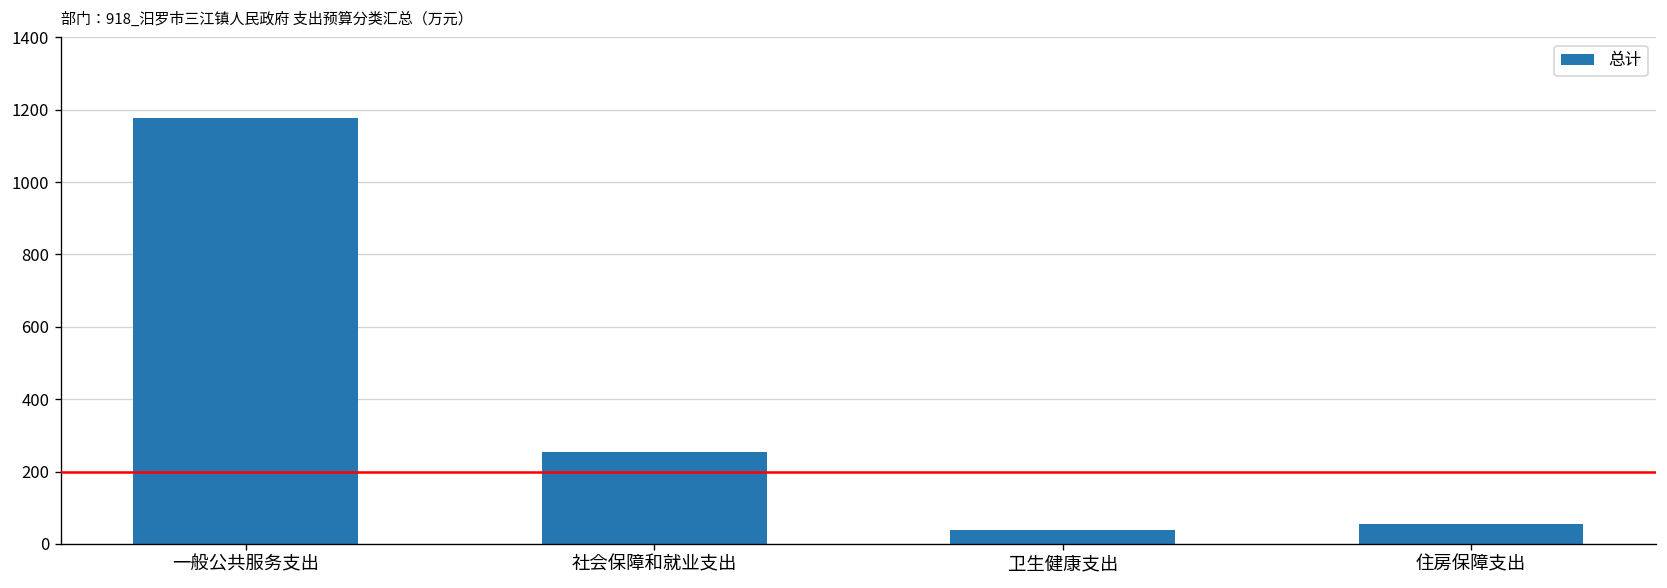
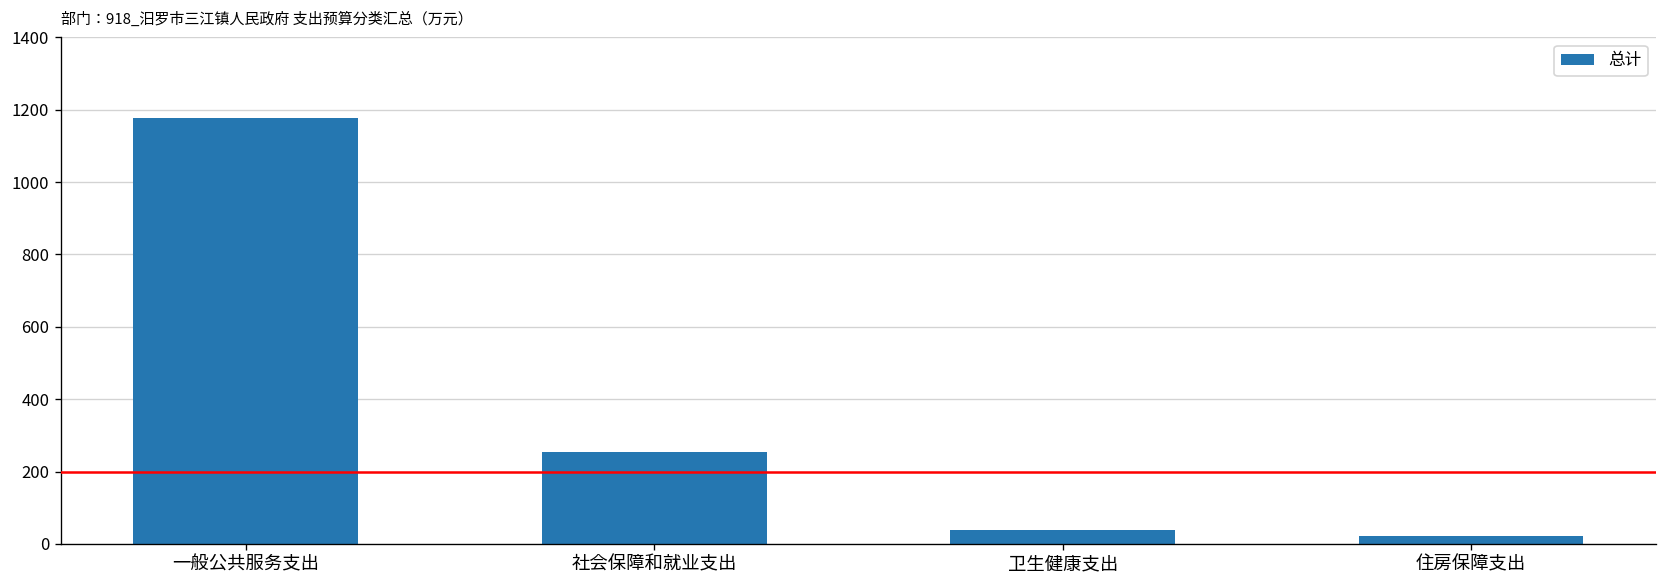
住房保障支出: 50 -> 20
